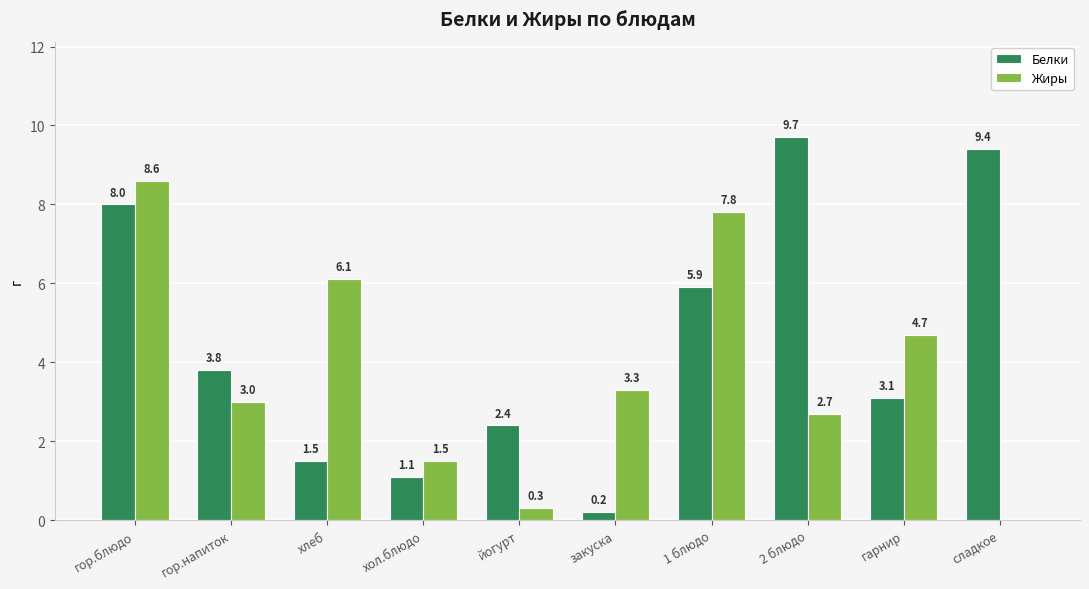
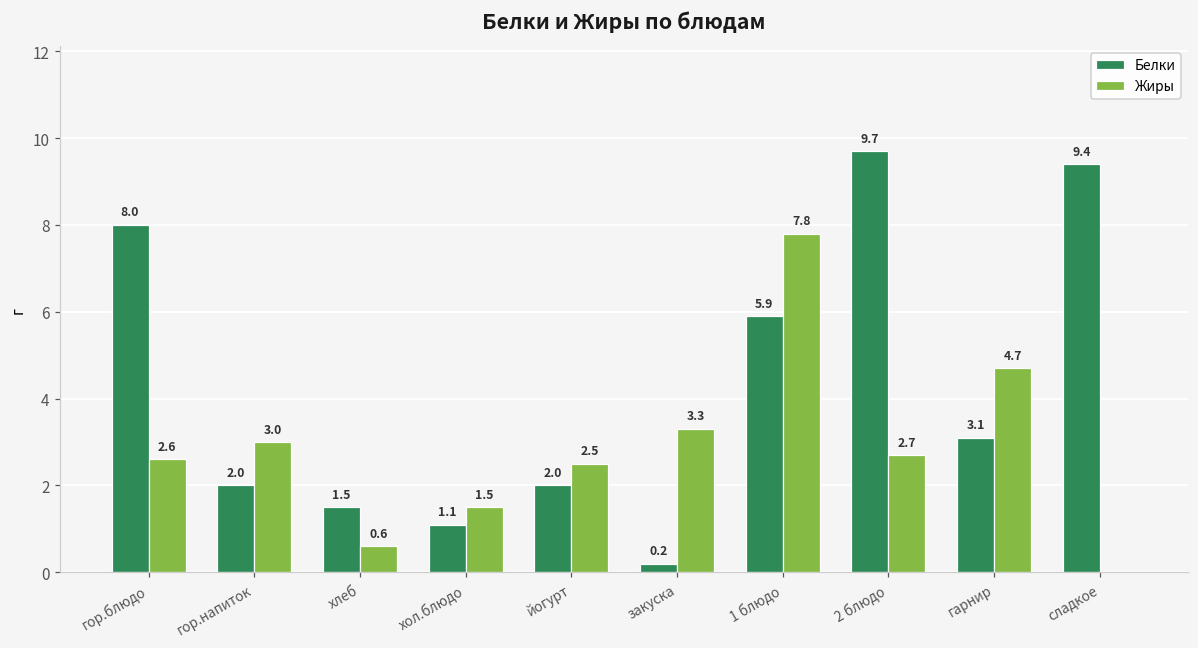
Жиры, гор.блюдо: 8.6 -> 2.6
Белки, гор.напиток: 3.8 -> 2.0
Жиры, хлеб: 6.1 -> 0.6
Белки, йогурт: 2.4 -> 2.0
Жиры, йогурт: 0.3 -> 2.5
